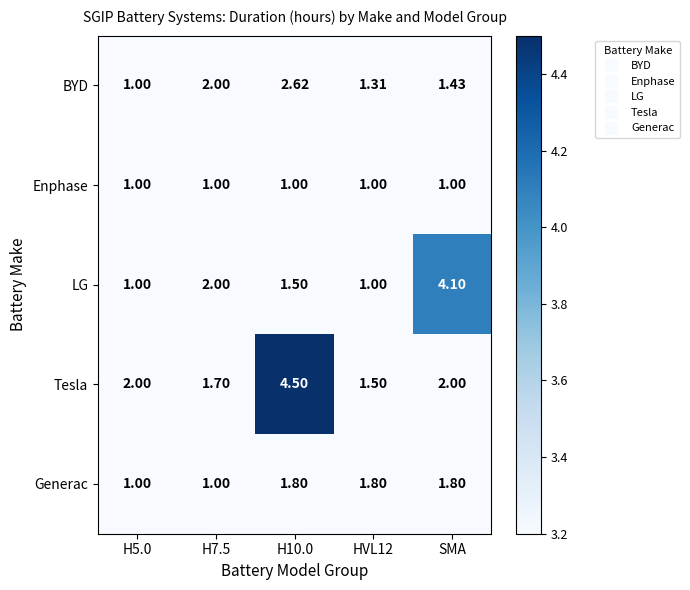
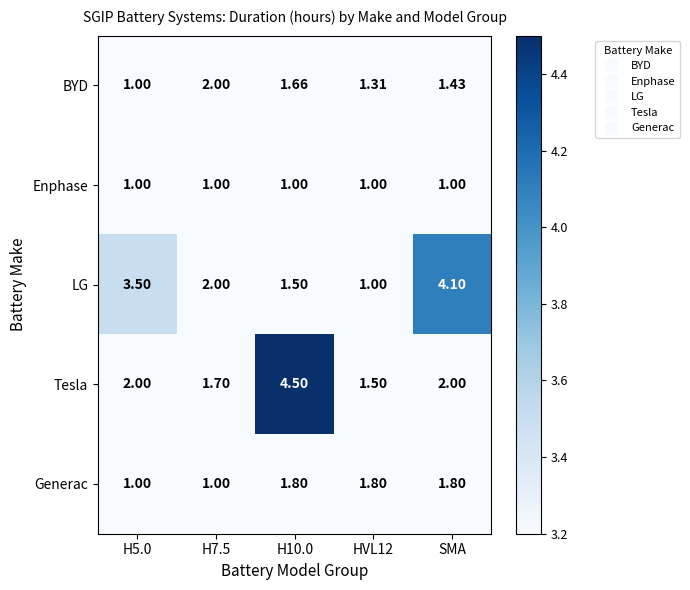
BYD, H10.0: 2.62 -> 1.66
LG, H5.0: 1.00 -> 3.50
